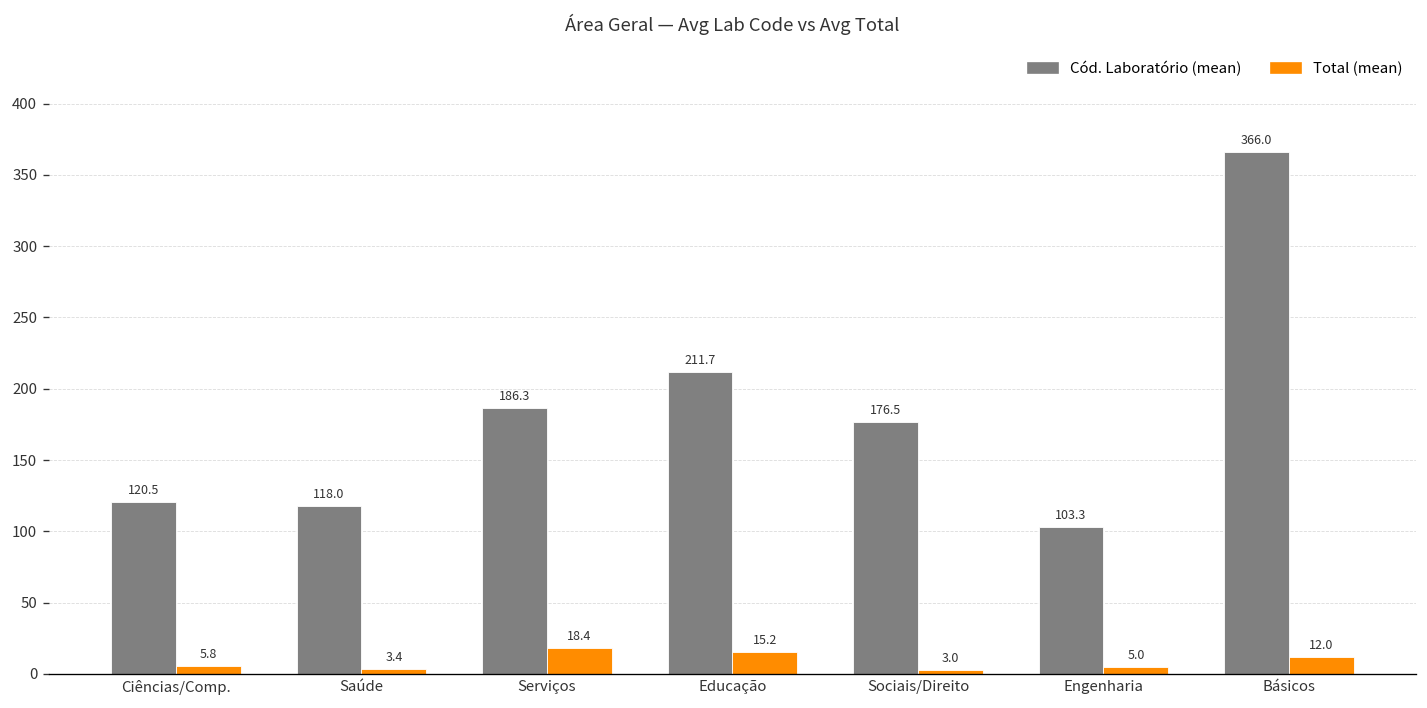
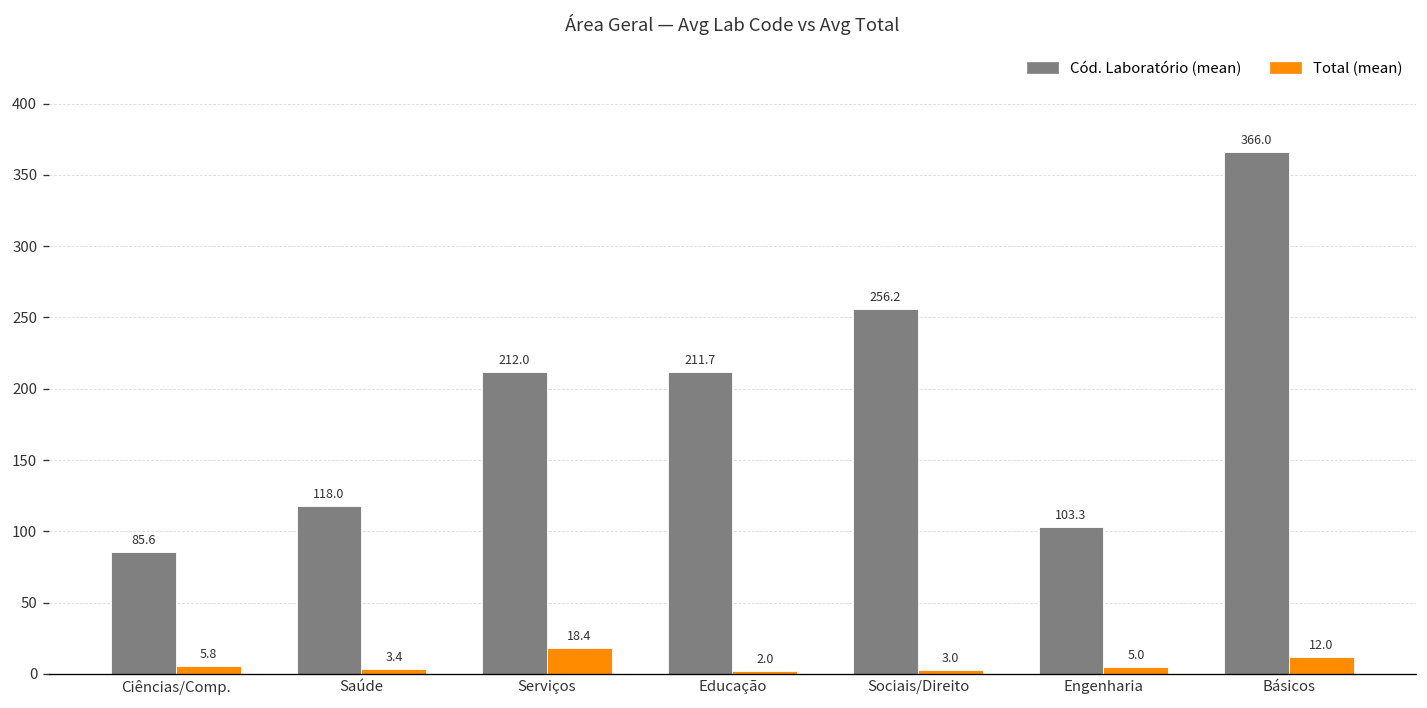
Cód. Laboratório (mean), Ciências/Comp.: 120.5 -> 85.6
Cód. Laboratório (mean), Serviços: 186.3 -> 212.0
Total (mean), Educação: 15.2 -> 2.0
Cód. Laboratório (mean), Sociais/Direito: 176.5 -> 256.2
